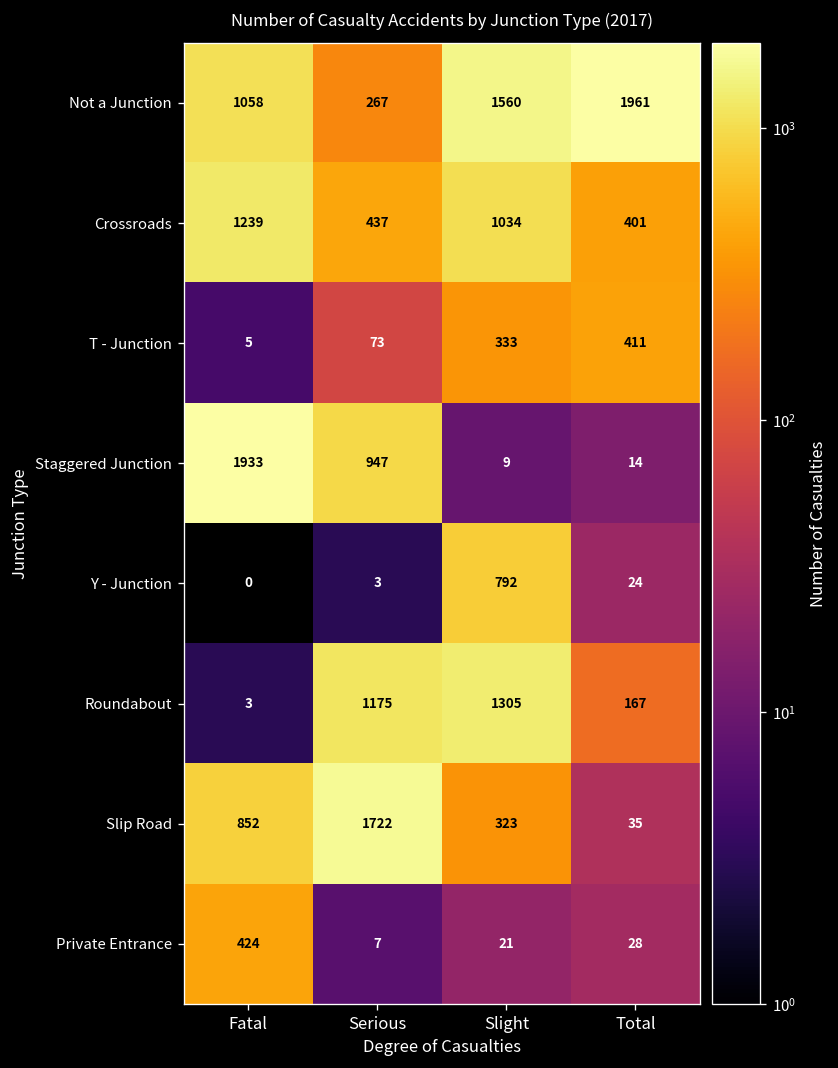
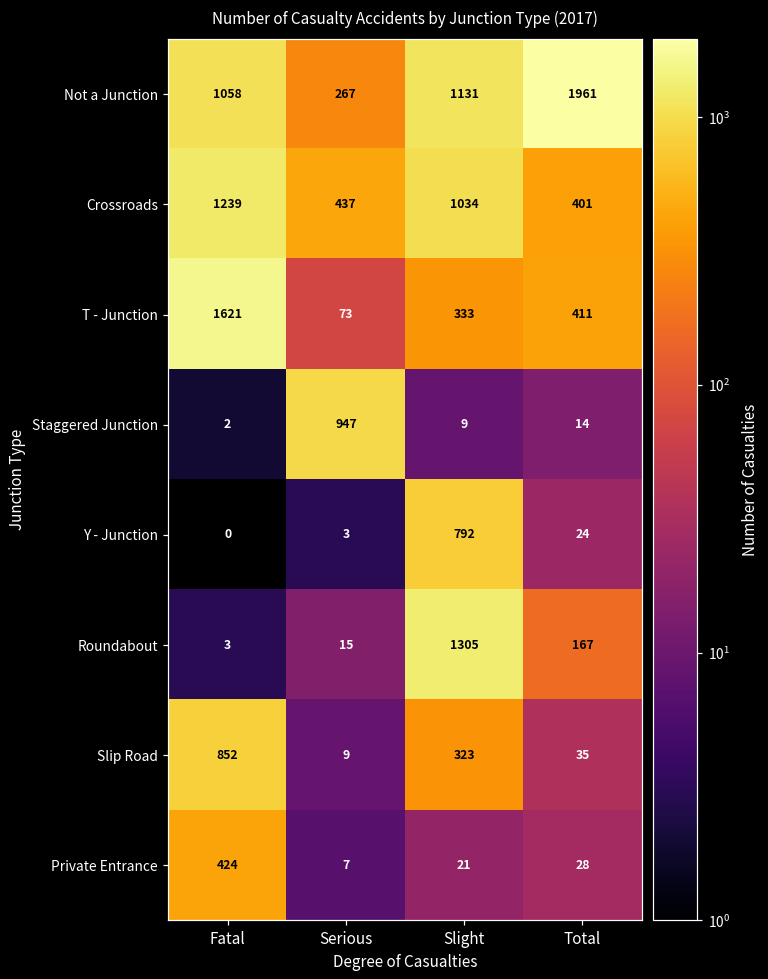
Not a Junction, Slight: 1560 -> 1131
T - Junction, Fatal: 5 -> 1621
Staggered Junction, Fatal: 1933 -> 2
Roundabout, Serious: 1175 -> 15
Slip Road, Serious: 1722 -> 9
